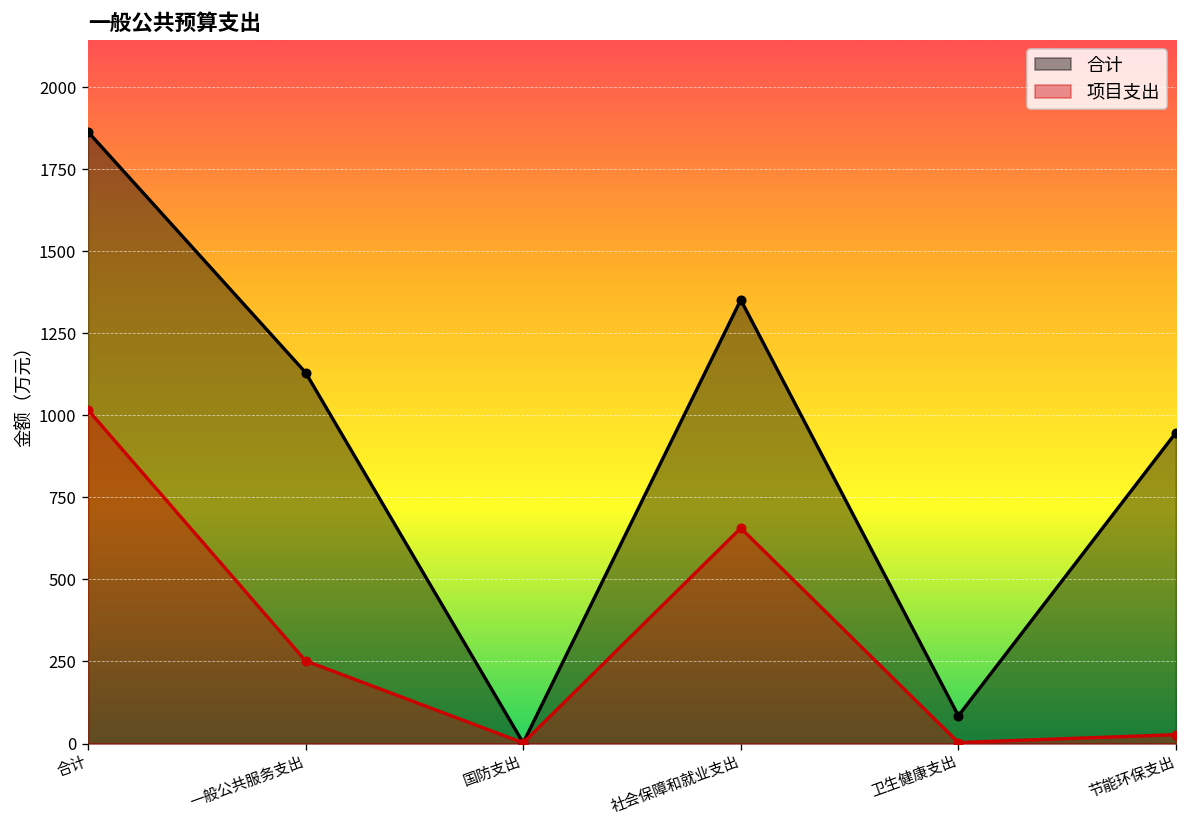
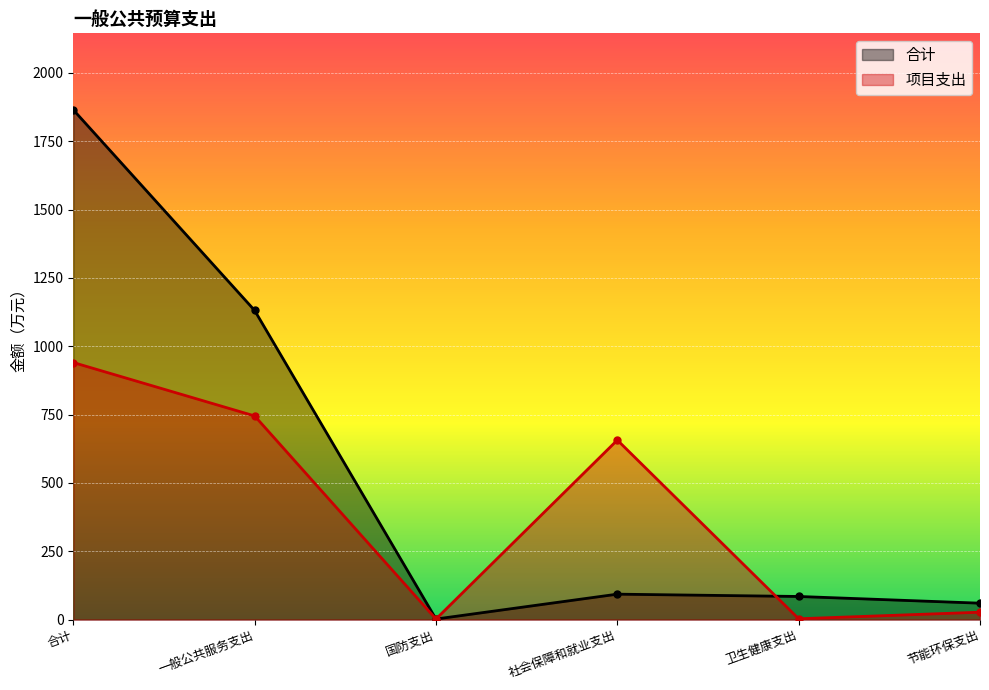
项目支出, 合计: 1020 -> 940
项目支出, 一般公共服务支出: 250 -> 740
合计, 社会保障和就业支出: 1350 -> 90
合计, 节能环保支出: 950 -> 60
